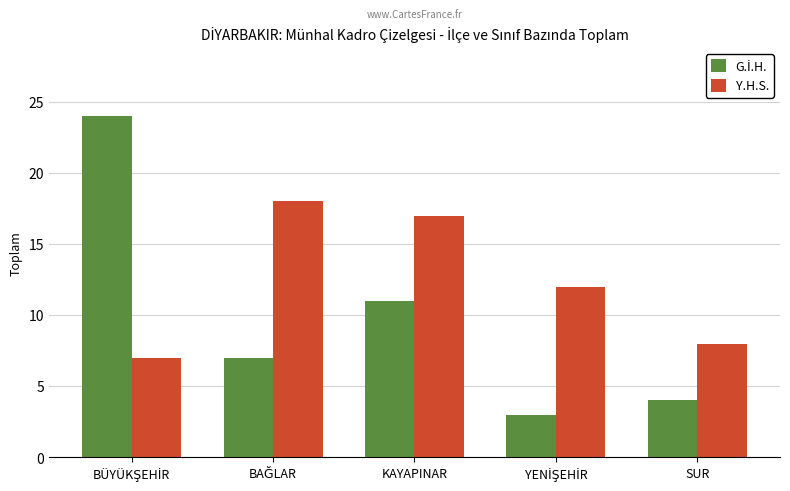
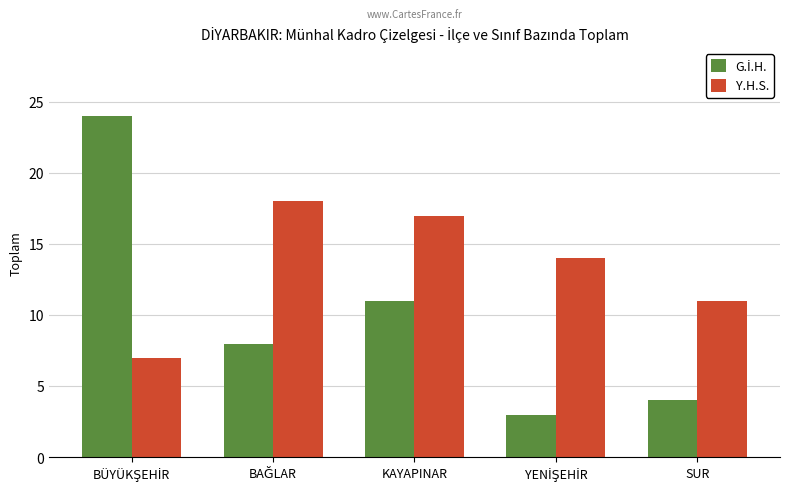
G.İ.H., BAĞLAR: 7 -> 8
Y.H.S., YENİŞEHİR: 12 -> 14
Y.H.S., SUR: 8 -> 11
